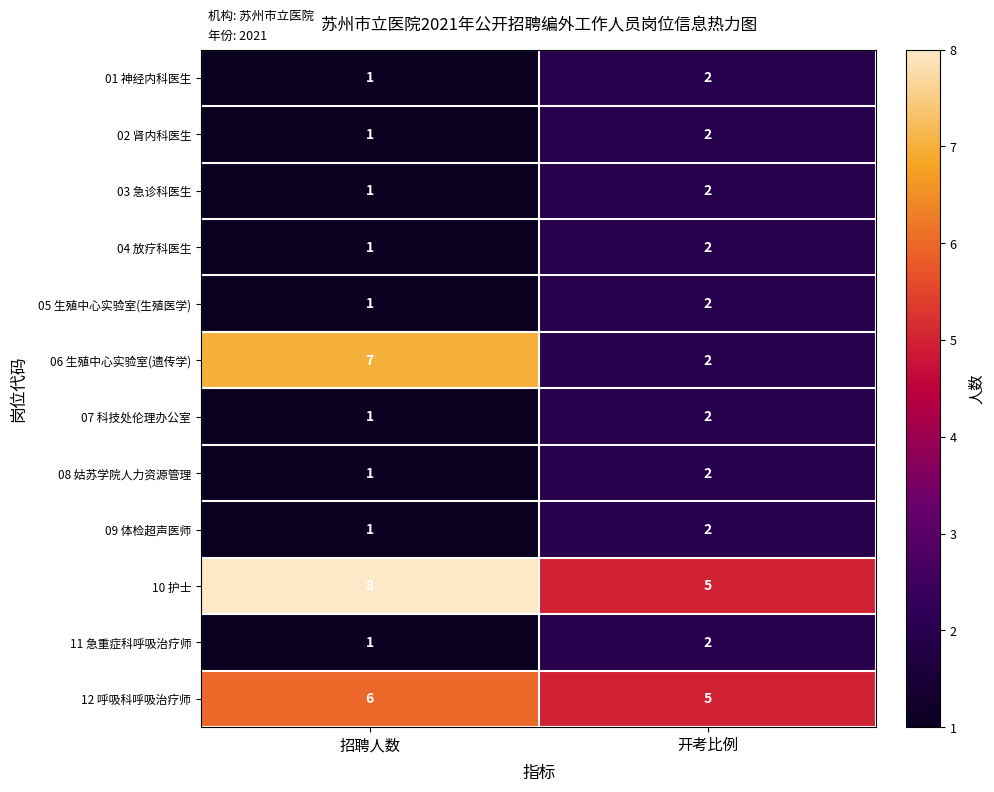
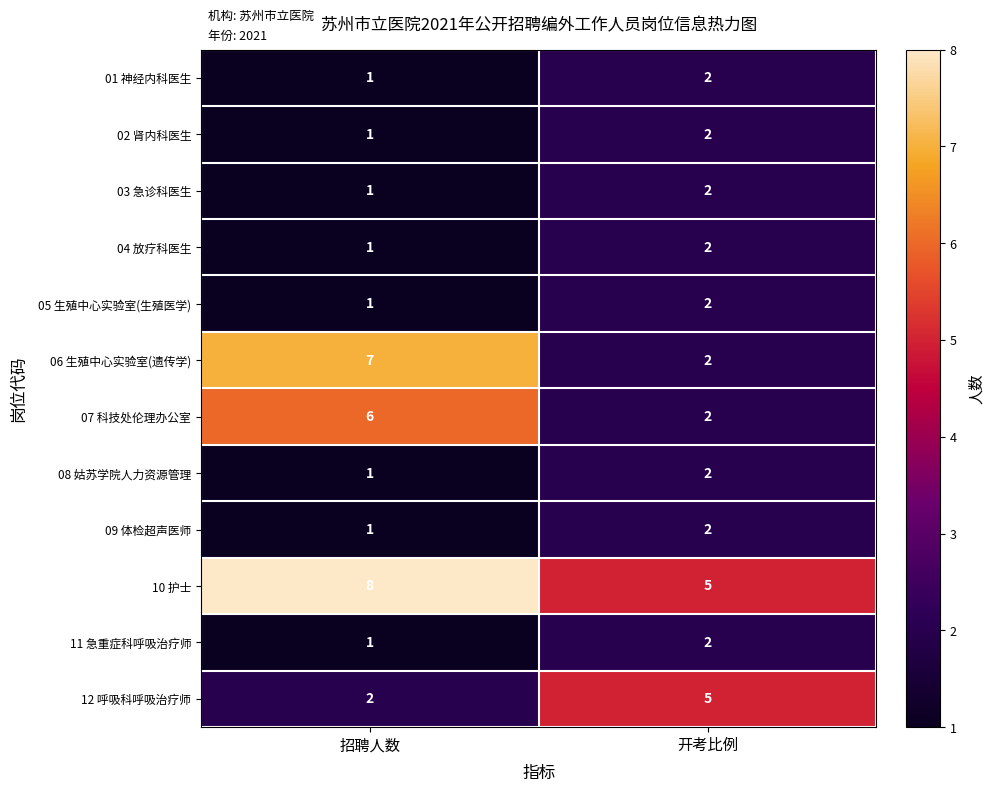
07 科技处伦理办公室, 招聘人数: 1 -> 6
12 呼吸科呼吸治疗师, 招聘人数: 6 -> 2
